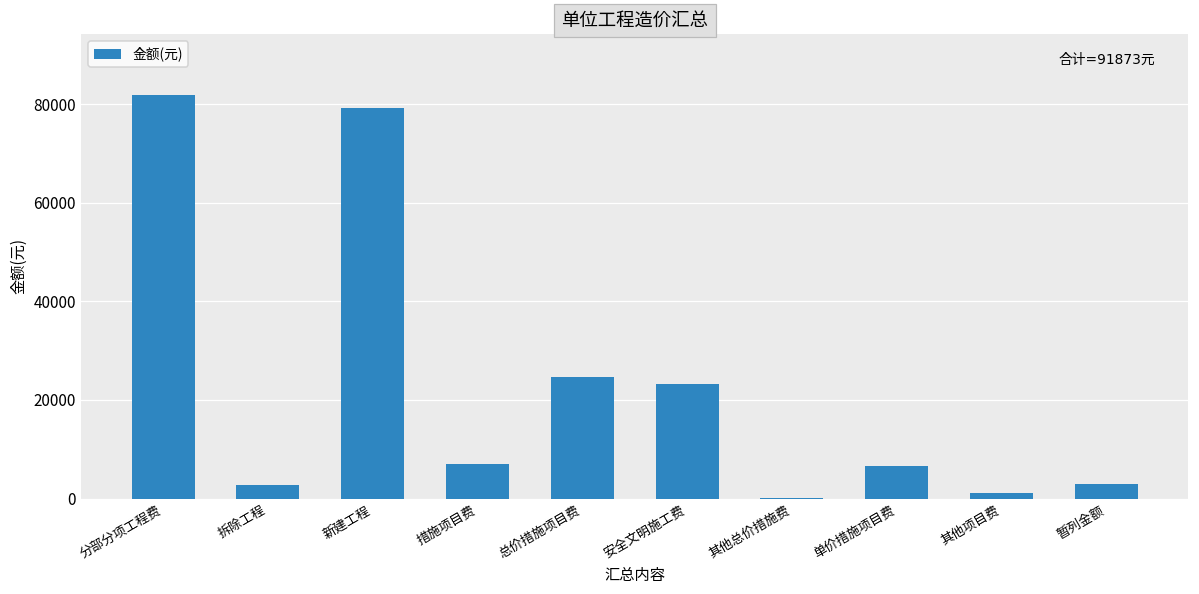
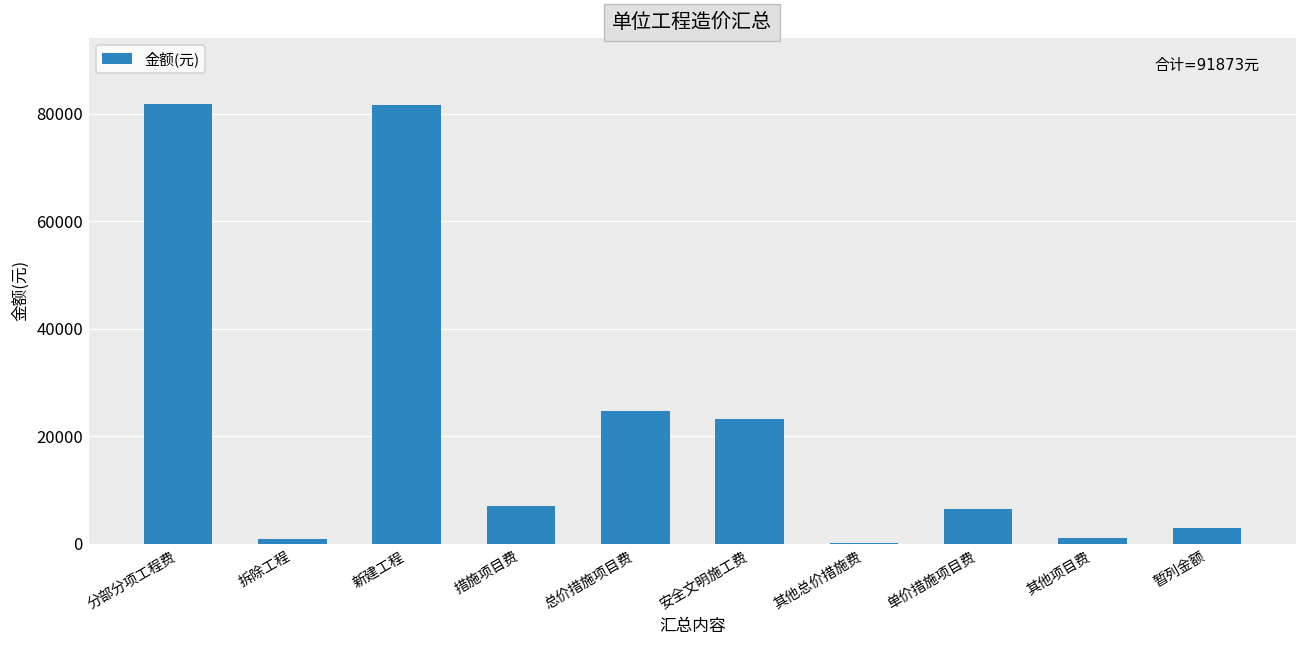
拆除工程: 3000 -> 1000
新建工程: 79000 -> 82000
